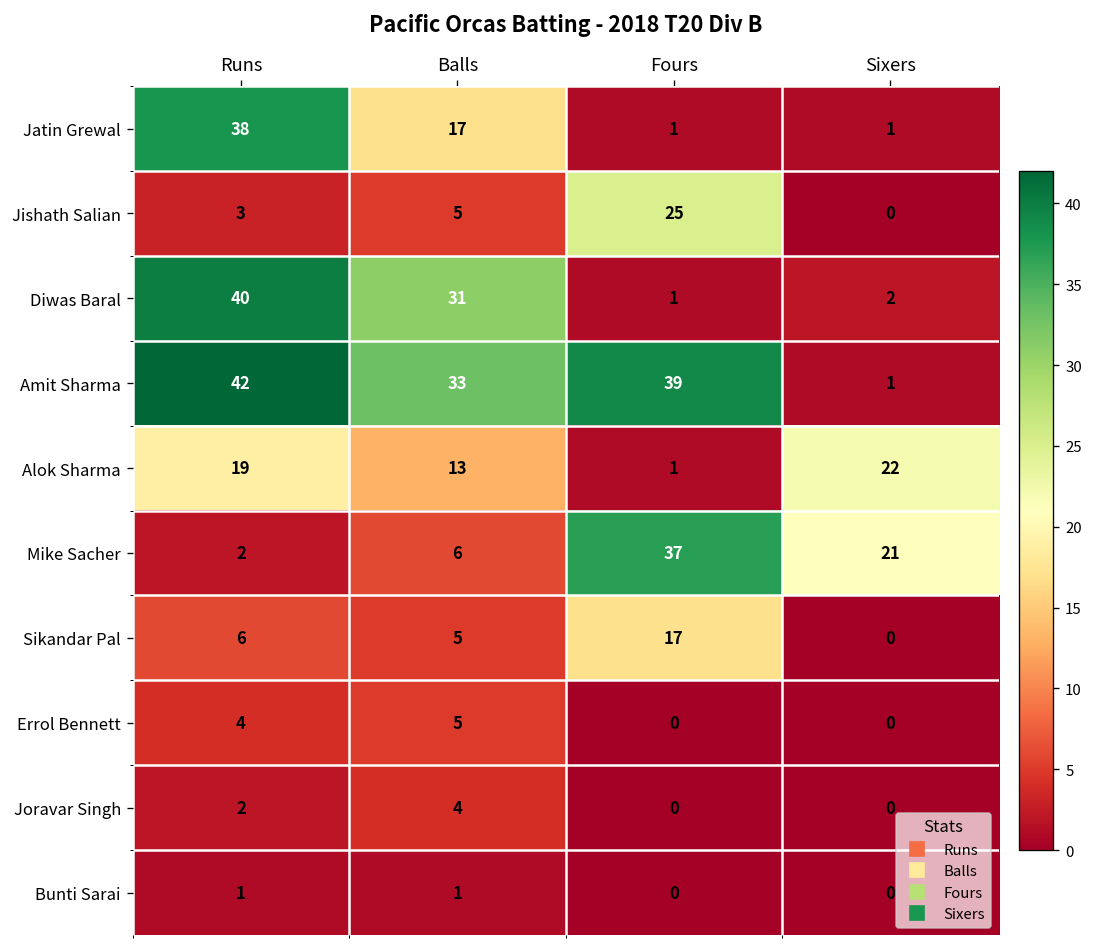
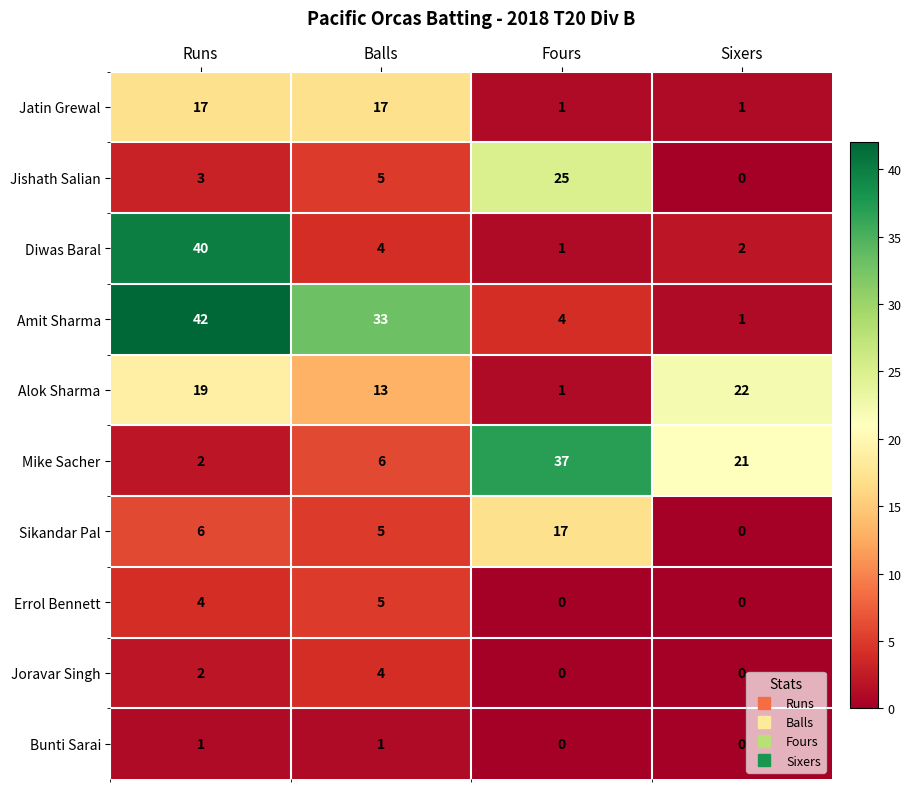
Jatin Grewal, Runs: 38 -> 17
Diwas Baral, Balls: 31 -> 4
Amit Sharma, Fours: 39 -> 4
